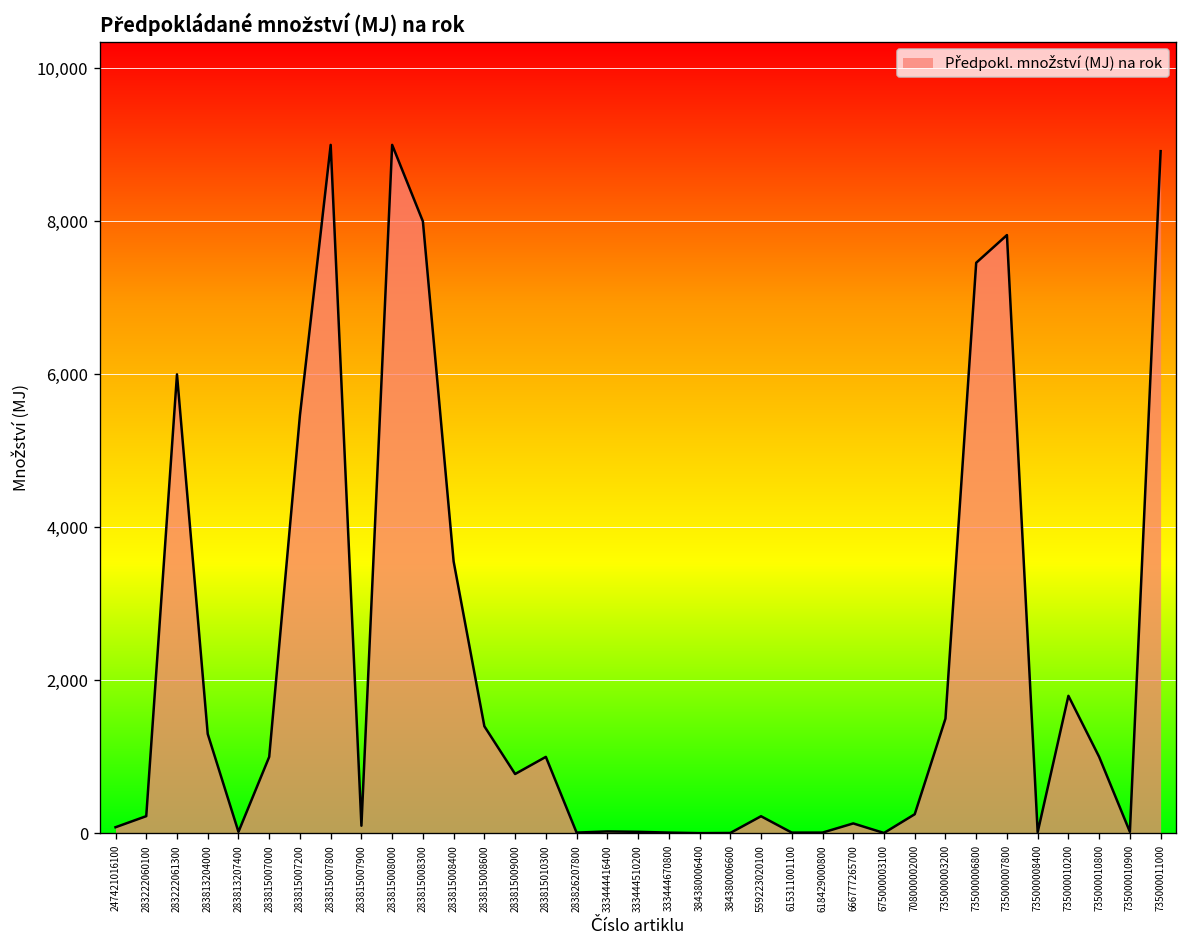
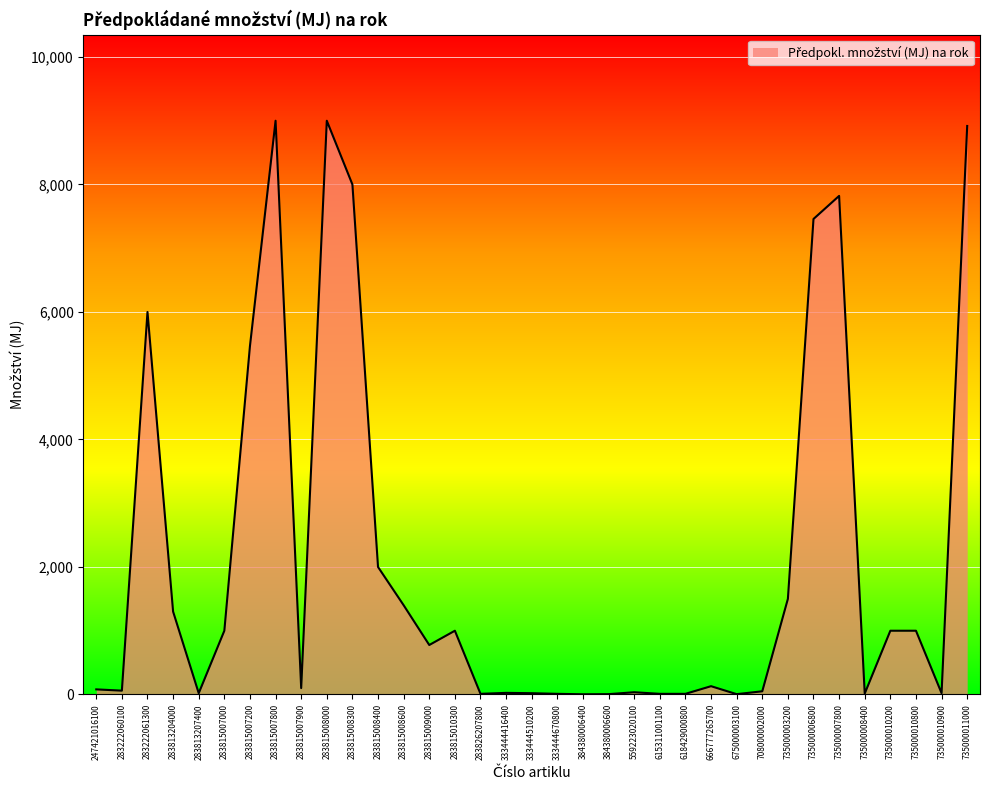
283222060100: 200 -> 100
283815008400: 3,600 -> 2,000
559223020100: 200 -> 0
708000002000: 300 -> 100
735000010200: 1,800 -> 1,000
